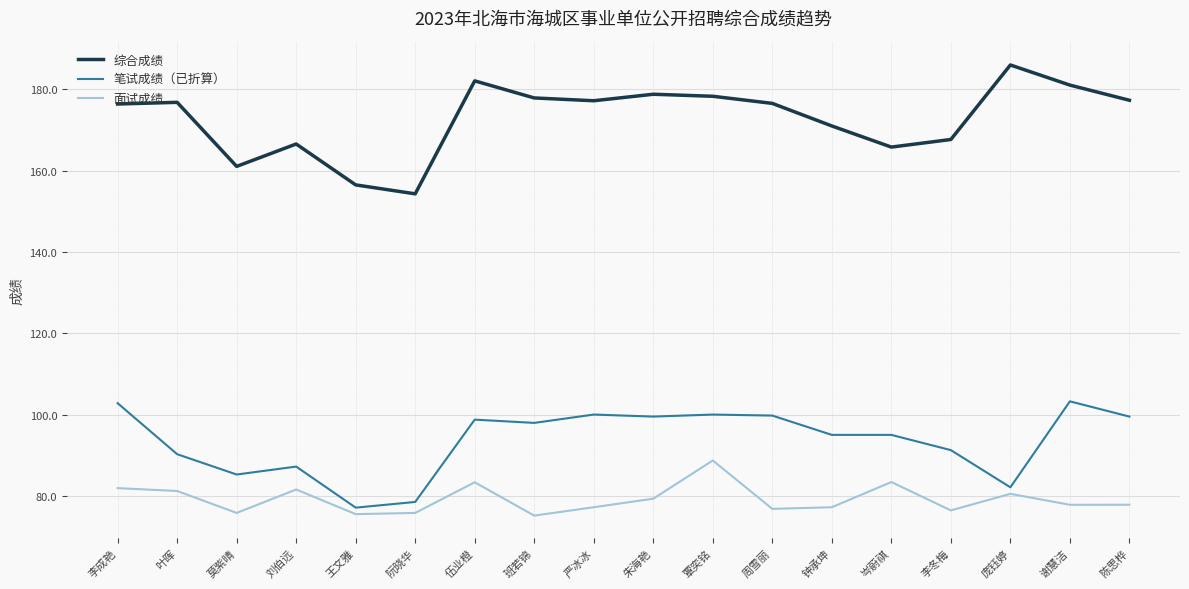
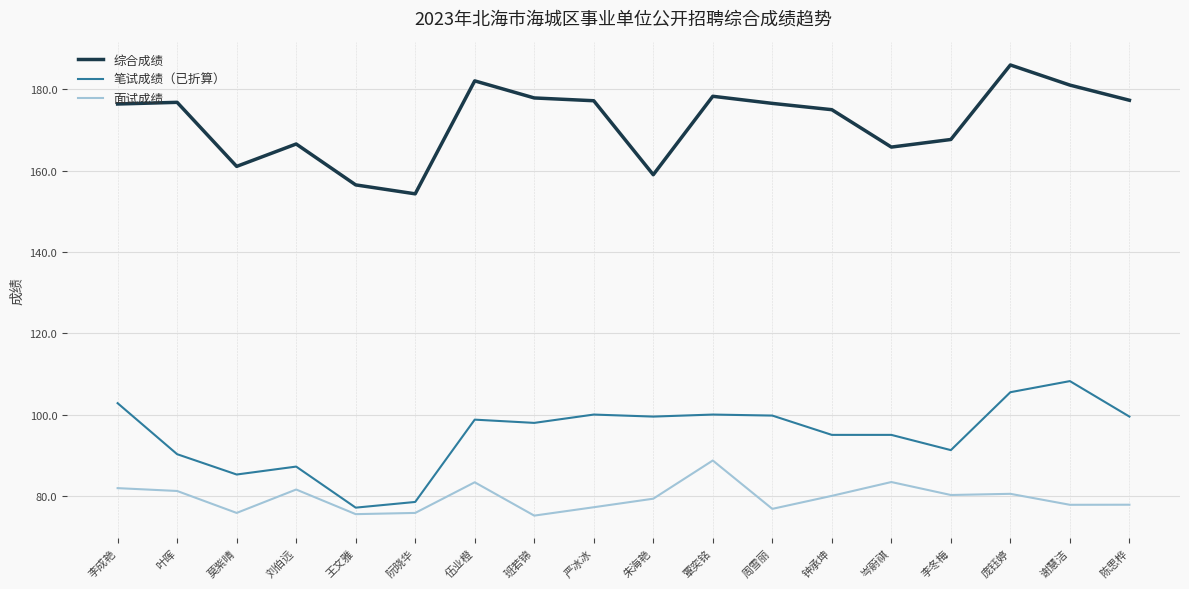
综合成绩, 朱海艳: 179 -> 159
综合成绩, 钟承坤: 171 -> 175
面试成绩, 钟承坤: 77 -> 80
面试成绩, 李冬梅: 76 -> 80
笔试成绩（已折算）, 庞钰婷: 82 -> 106
笔试成绩（已折算）, 谢慧洁: 103 -> 108
